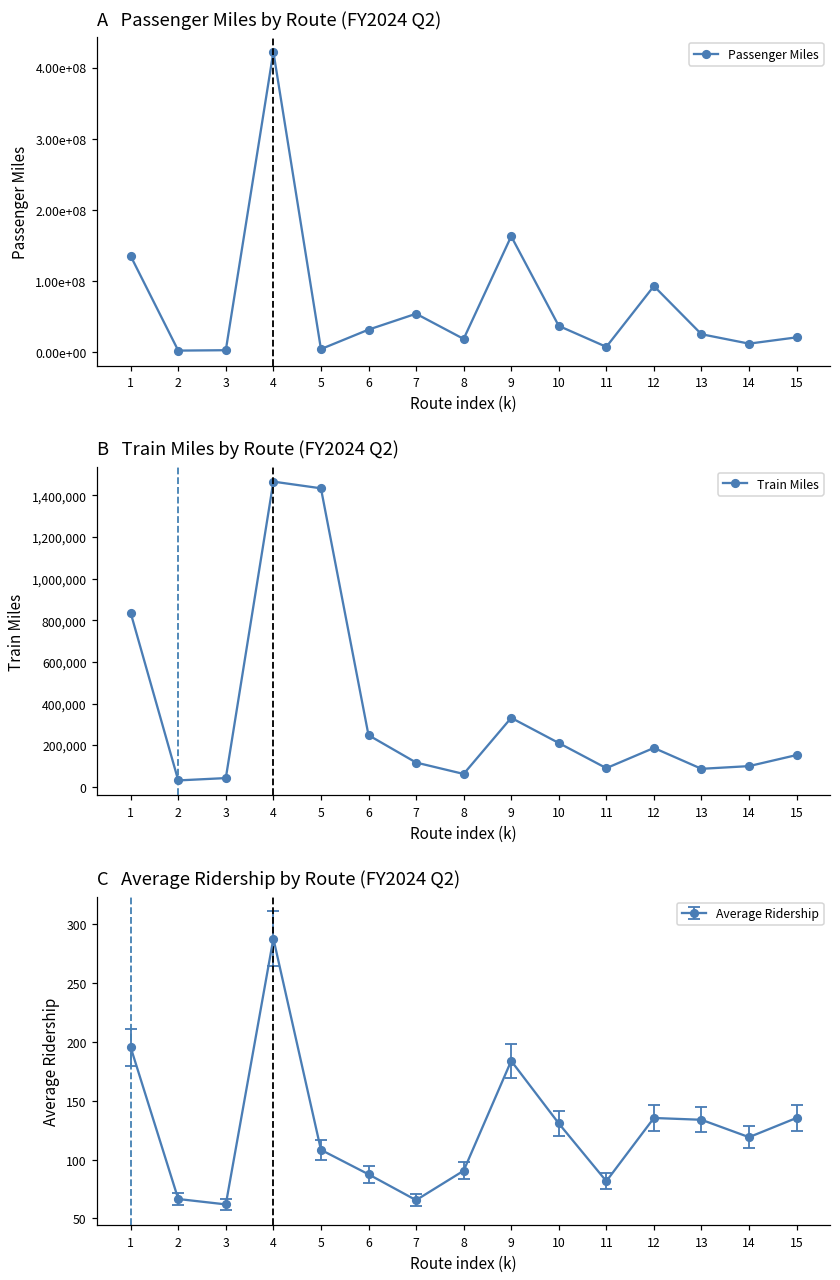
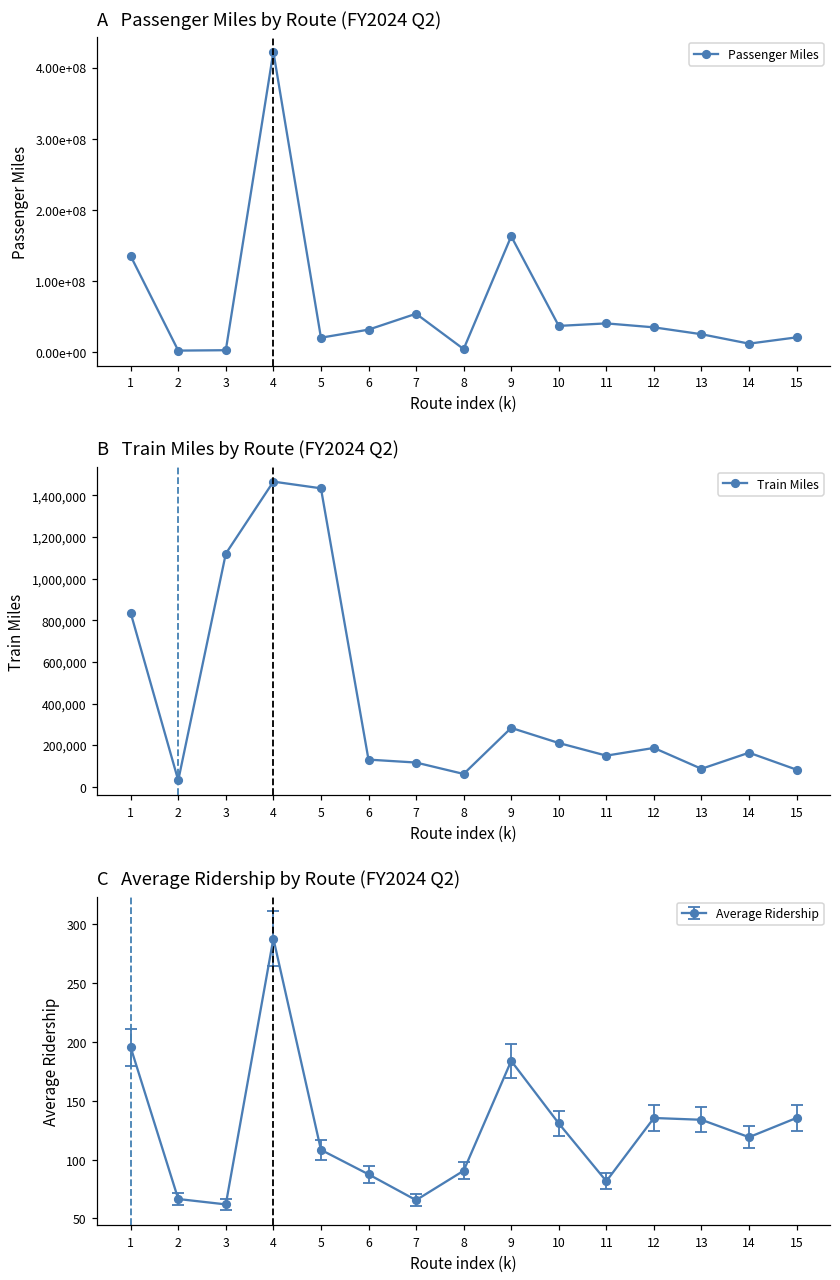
A Passenger Miles by Route (FY2024 Q2), 5: 0 -> 20000000
A Passenger Miles by Route (FY2024 Q2), 8: 20000000 -> 0
A Passenger Miles by Route (FY2024 Q2), 11: 10000000 -> 40000000
A Passenger Miles by Route (FY2024 Q2), 12: 90000000 -> 30000000
B Train Miles by Route (FY2024 Q2), 3: 40,000 -> 1,120,000
B Train Miles by Route (FY2024 Q2), 6: 250,000 -> 130,000
B Train Miles by Route (FY2024 Q2), 9: 330,000 -> 280,000
B Train Miles by Route (FY2024 Q2), 11: 90,000 -> 150,000
B Train Miles by Route (FY2024 Q2), 14: 100,000 -> 160,000
B Train Miles by Route (FY2024 Q2), 15: 150,000 -> 80,000
